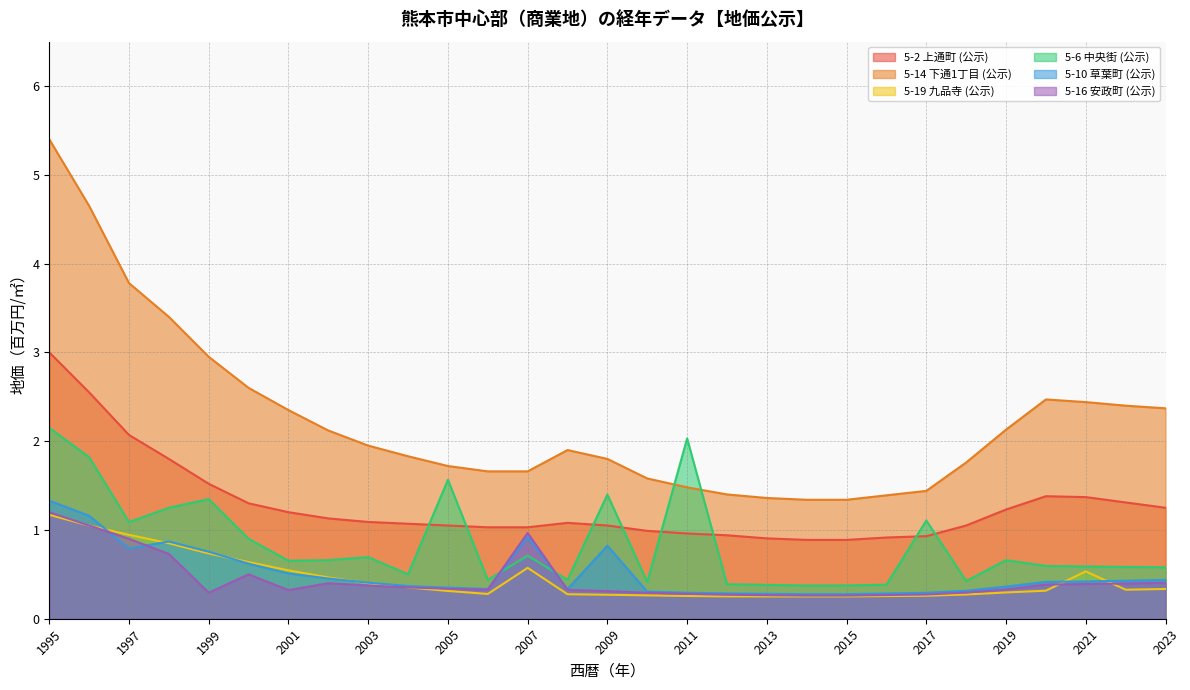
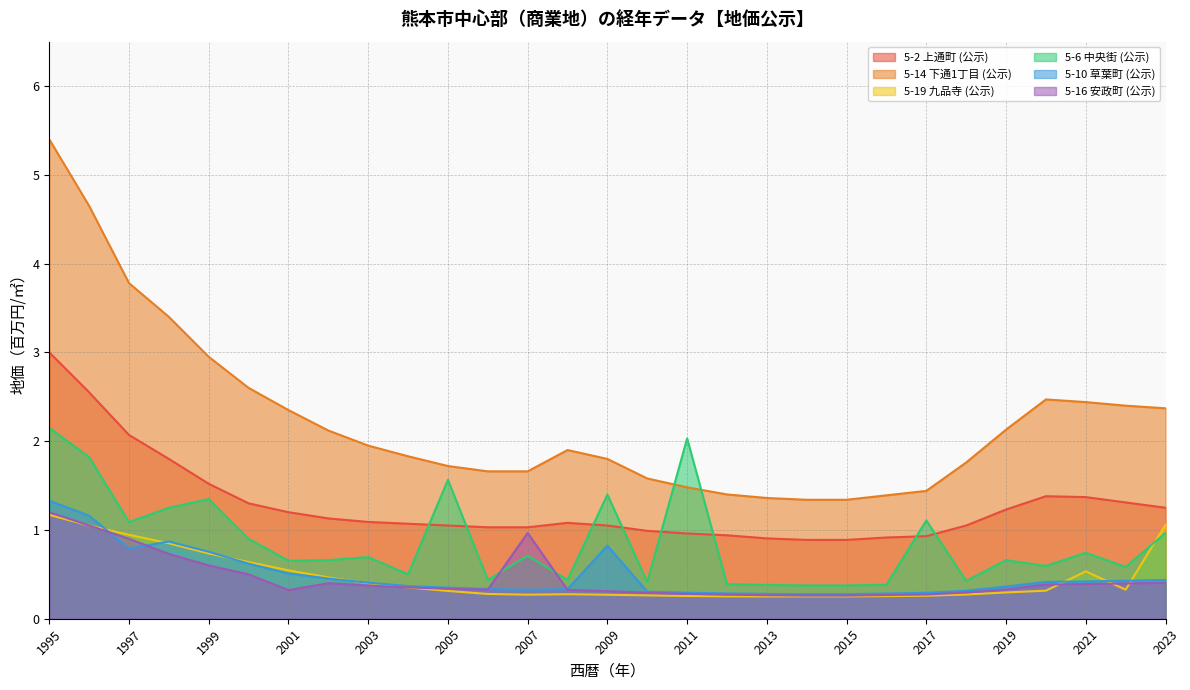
5-16 安政町 (公示), 1999: 0.3 -> 0.6
5-19 九品寺 (公示), 2007: 0.6 -> 0.3
5-10 草葉町 (公示), 2007: 0.9 -> 0.3
5-6 中央街 (公示), 2021: 0.6 -> 0.7
5-19 九品寺 (公示), 2023: 0.3 -> 1.1
5-6 中央街 (公示), 2023: 0.6 -> 1.0
